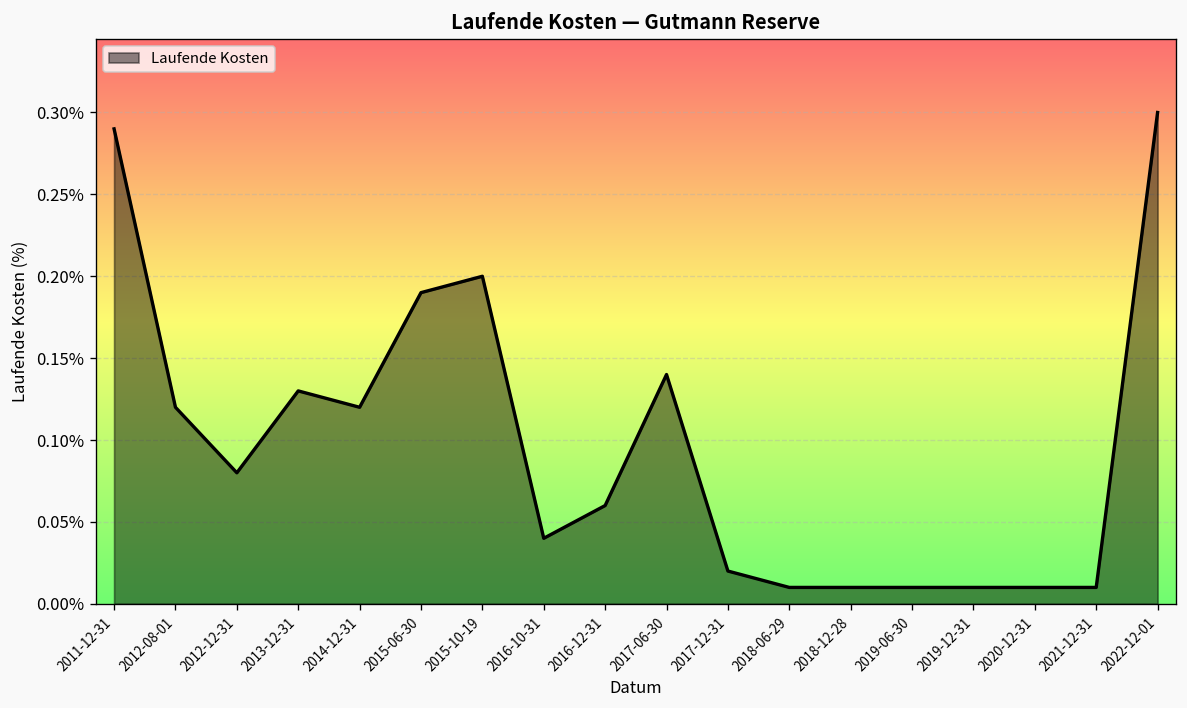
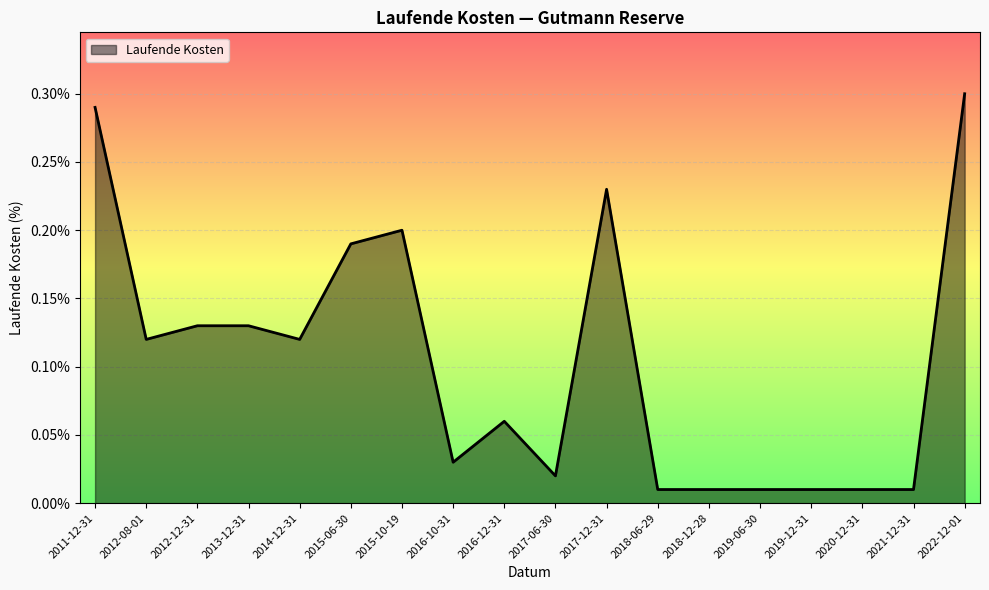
2012-12-31: 0.08% -> 0.13%
2016-10-31: 0.04% -> 0.03%
2017-06-30: 0.14% -> 0.02%
2017-12-31: 0.02% -> 0.23%
